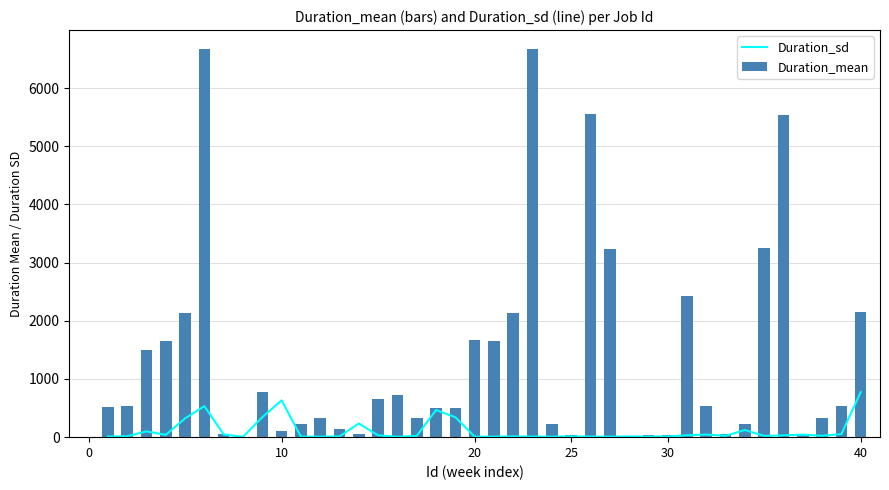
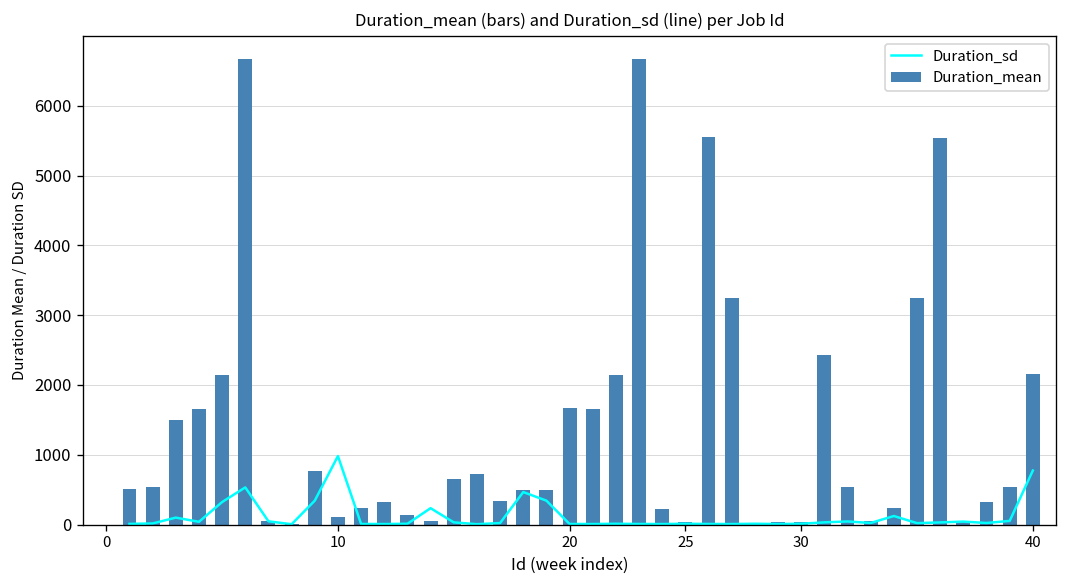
Duration_sd, 10: 600 -> 1000
